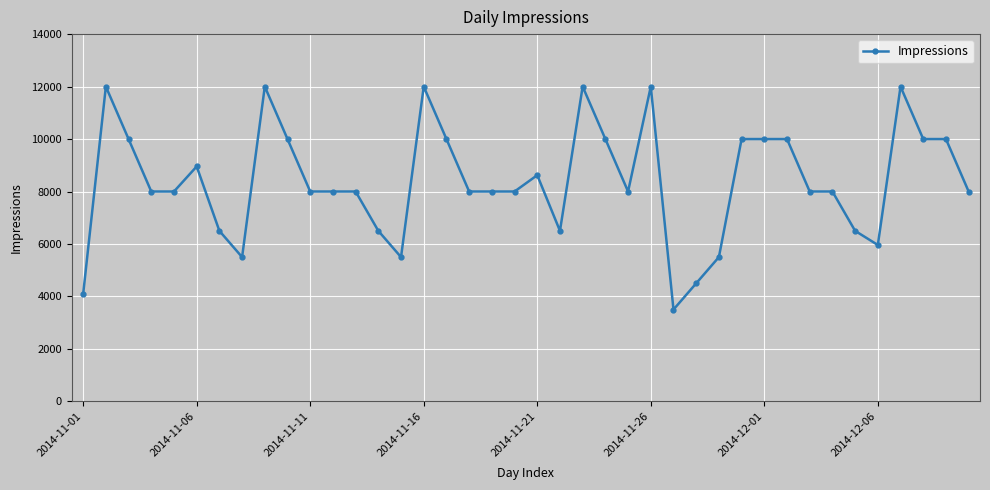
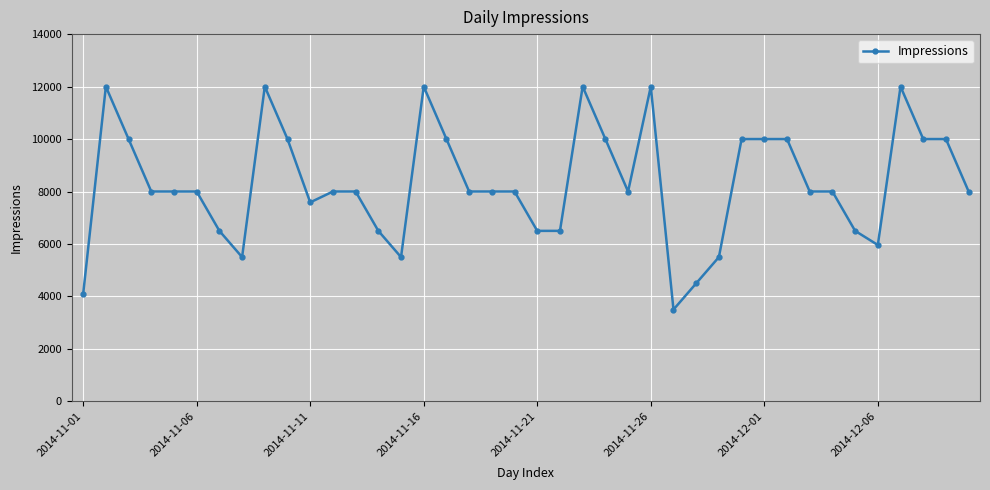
2014-11-06: 9000 -> 8000
2014-11-11: 8000 -> 7600
2014-11-21: 8600 -> 6500
